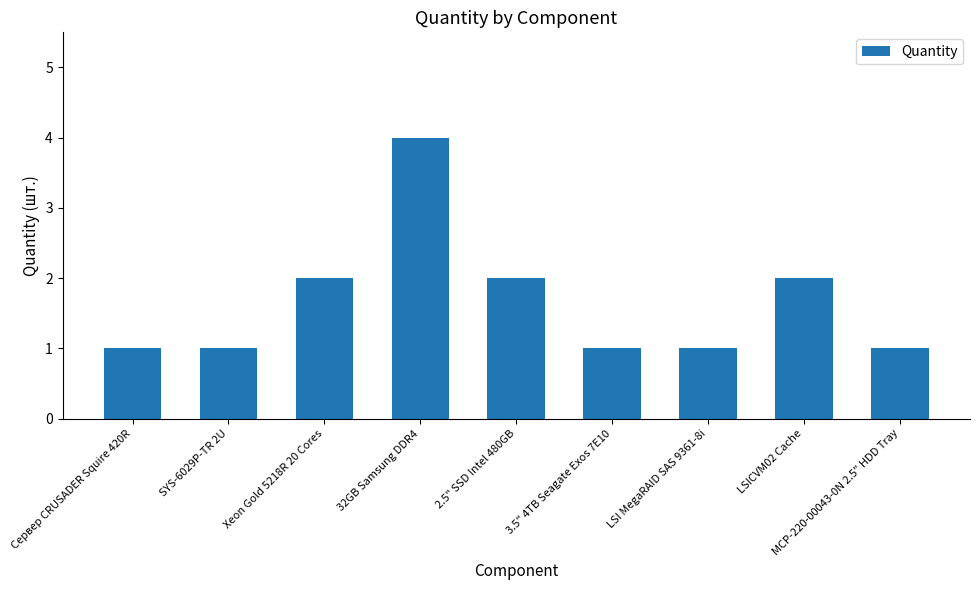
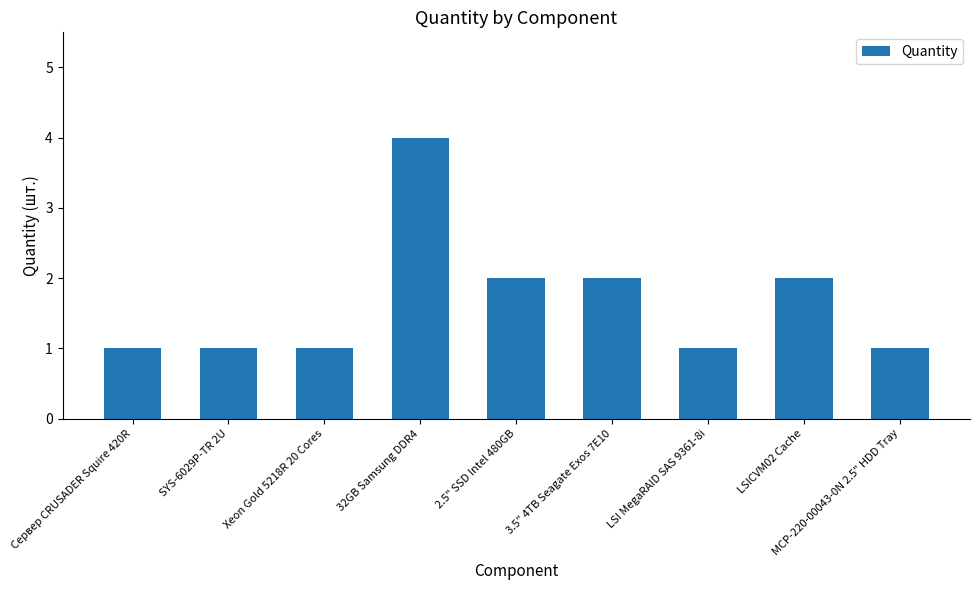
Xeon Gold 5218R 20 Cores: 2 -> 1
3.5" 4TB Seagate Exos 7E10: 1 -> 2
